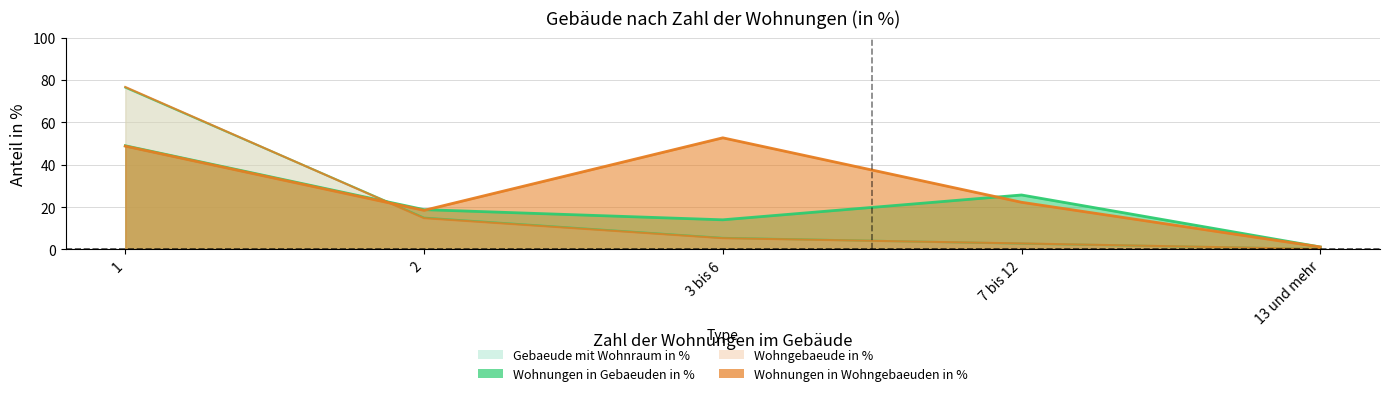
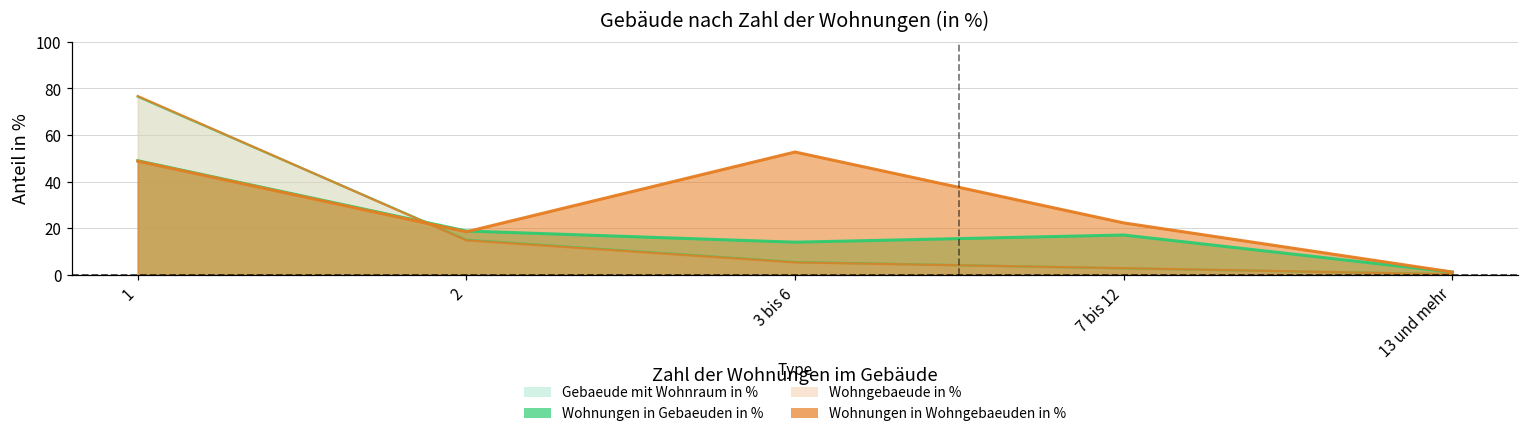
Wohnungen in Gebaeuden in %, 7 bis 12: 26 -> 17
